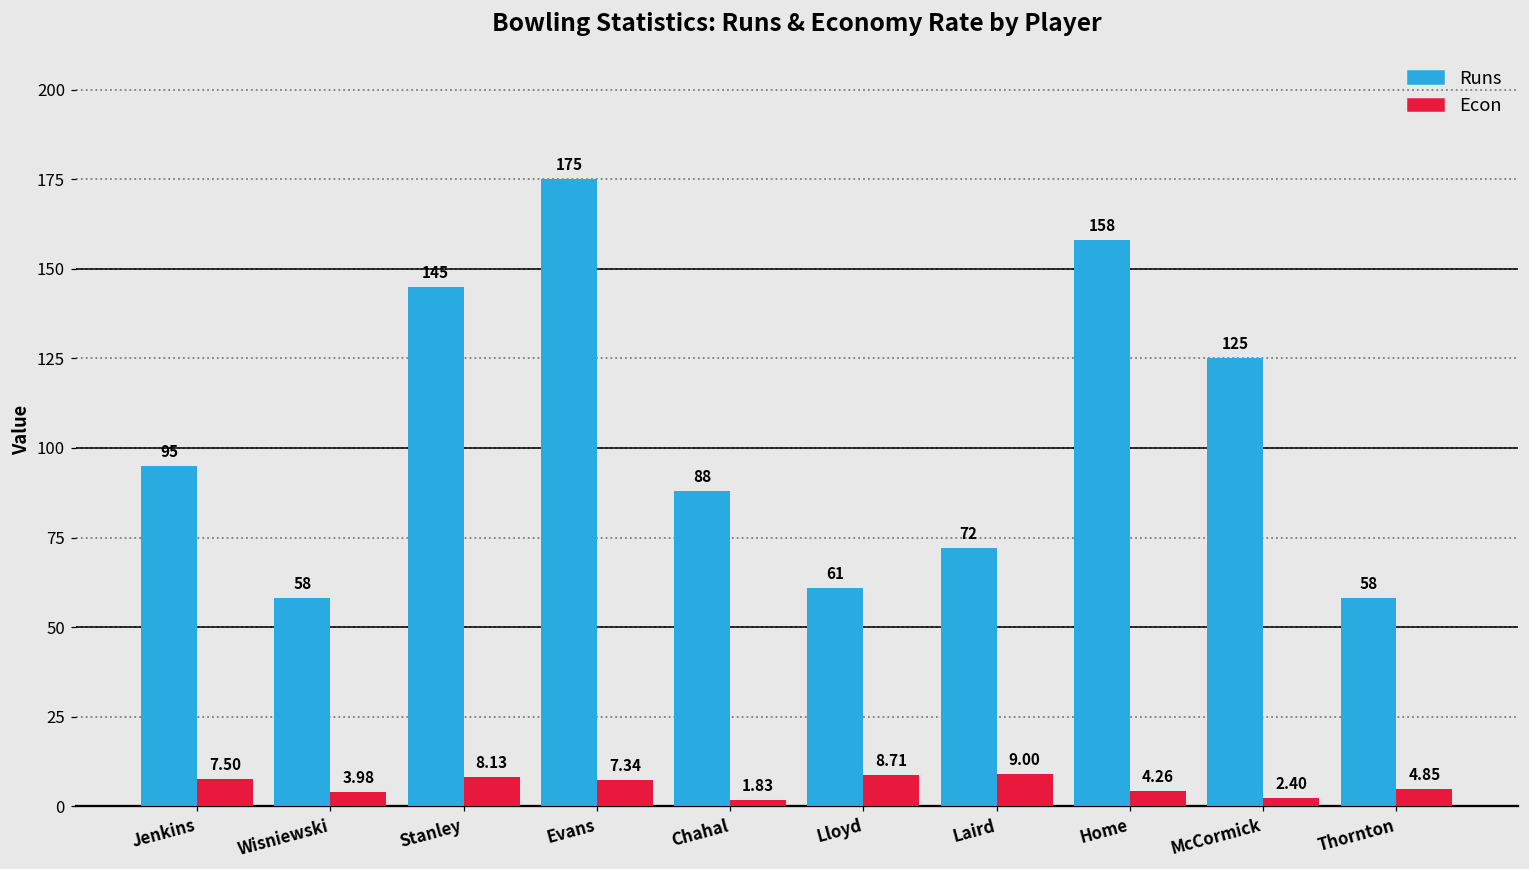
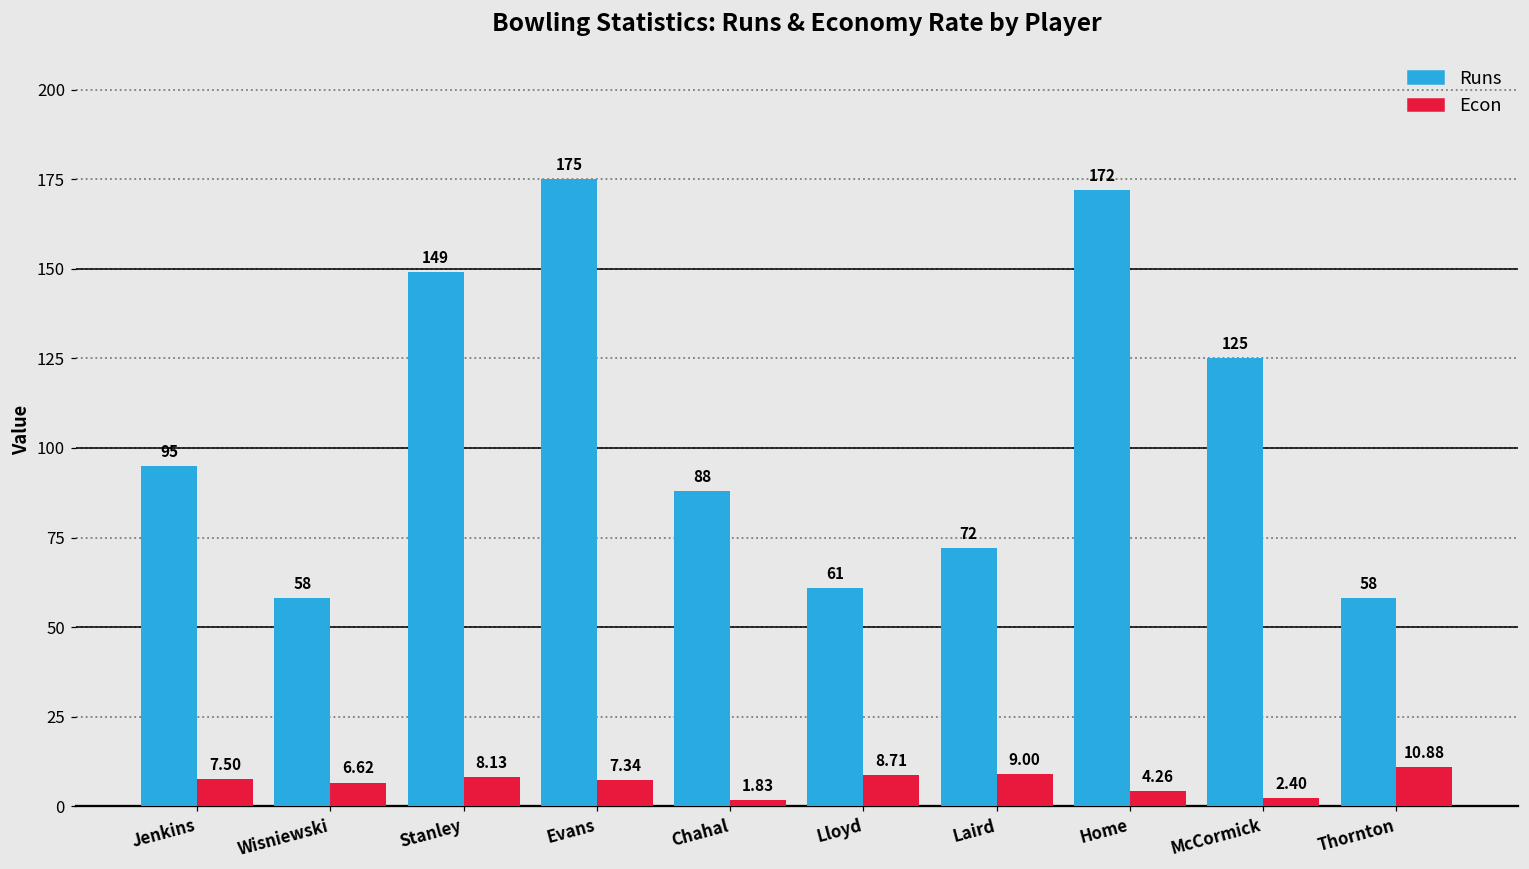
Econ, Wisniewski: 3.98 -> 6.62
Runs, Stanley: 145 -> 149
Runs, Home: 158 -> 172
Econ, Thornton: 4.85 -> 10.88
